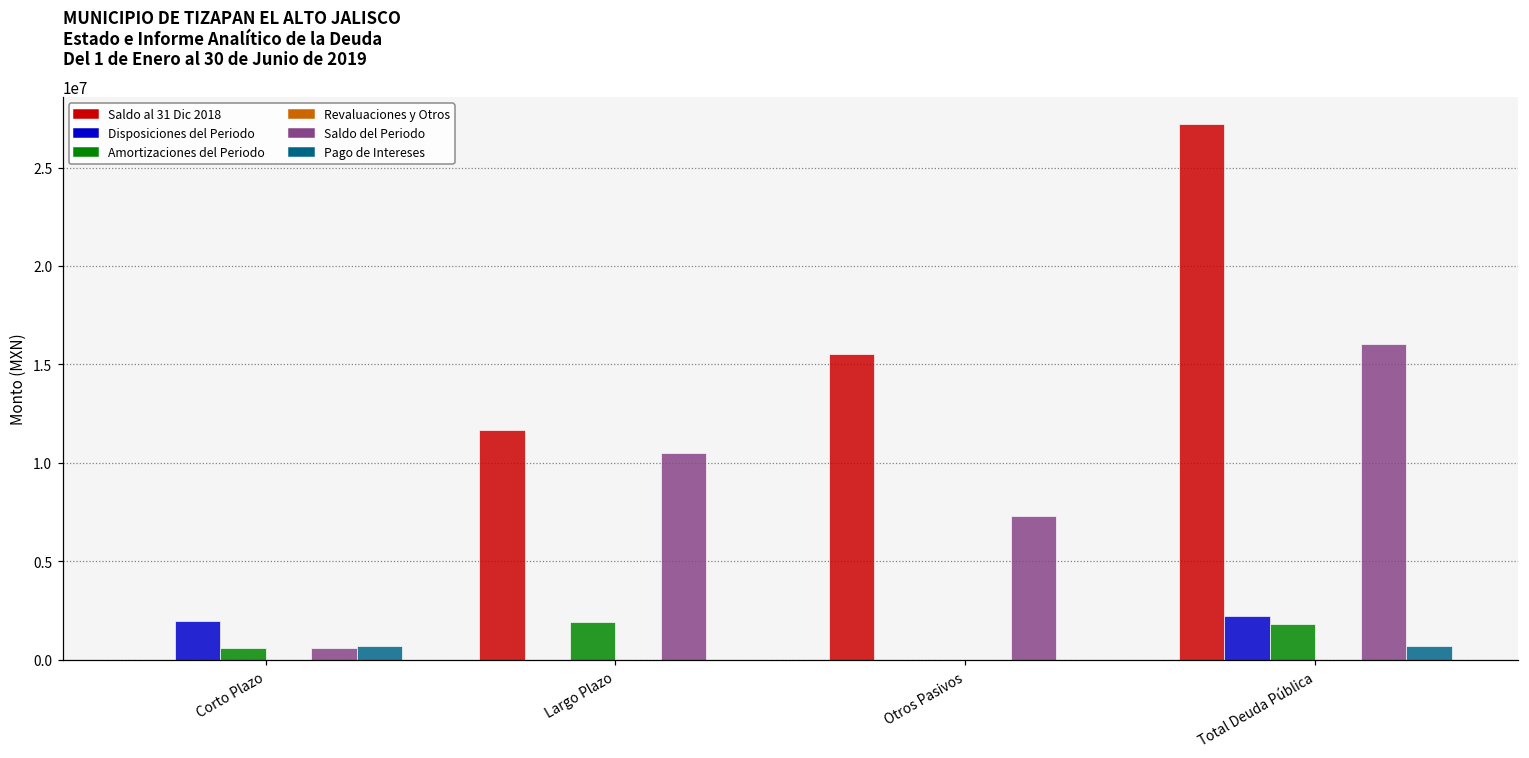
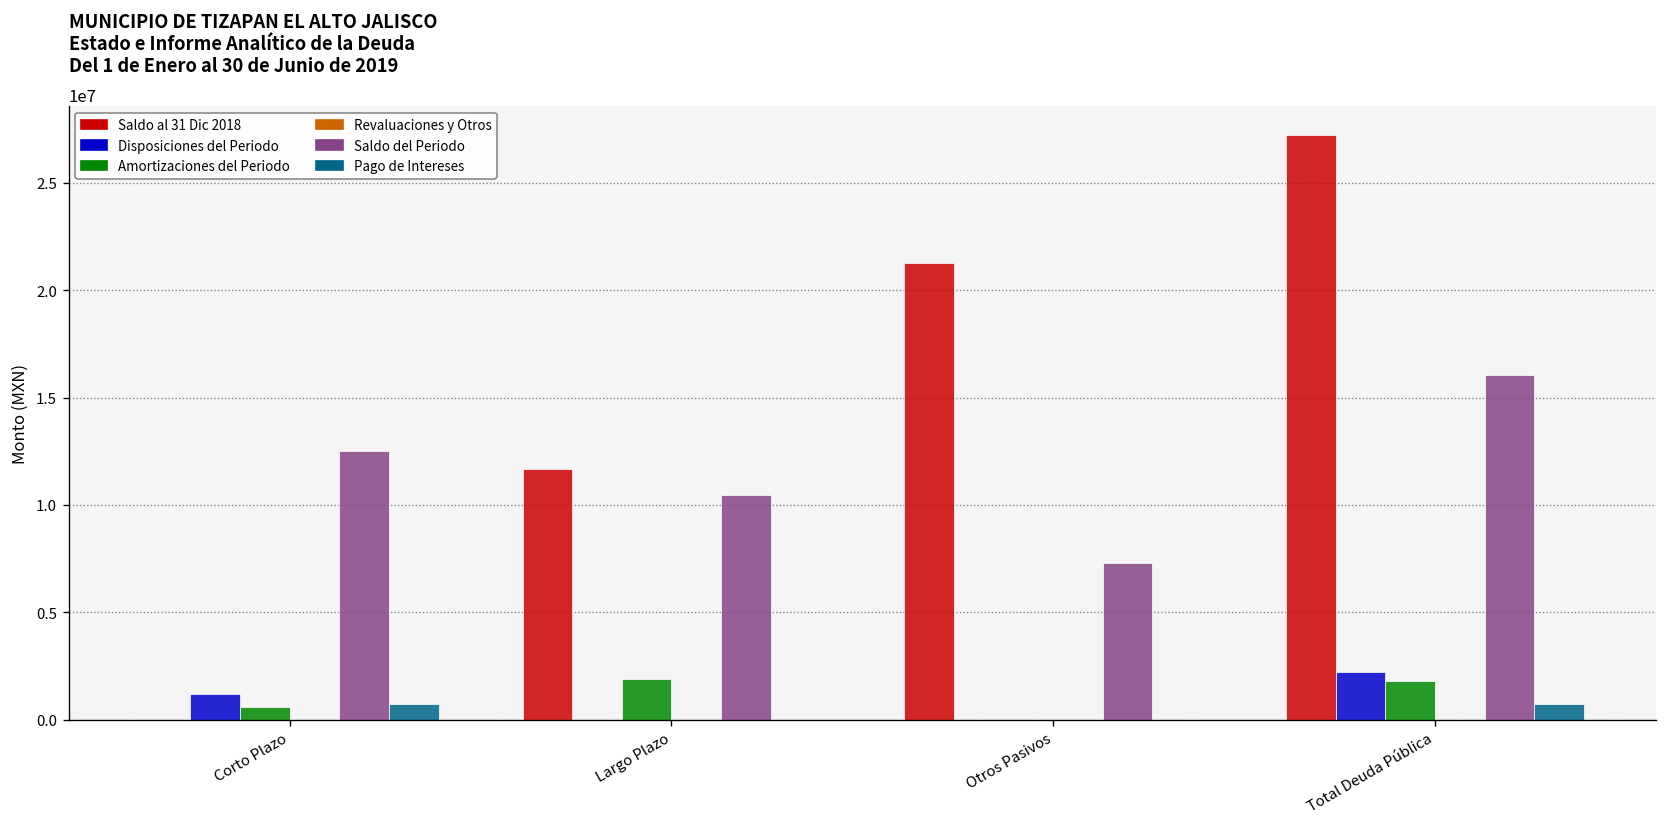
Disposiciones del Periodo, Corto Plazo: 2000000 -> 1200000
Saldo del Periodo, Corto Plazo: 600000 -> 12500000
Saldo al 31 Dic 2018, Otros Pasivos: 15500000 -> 21300000
